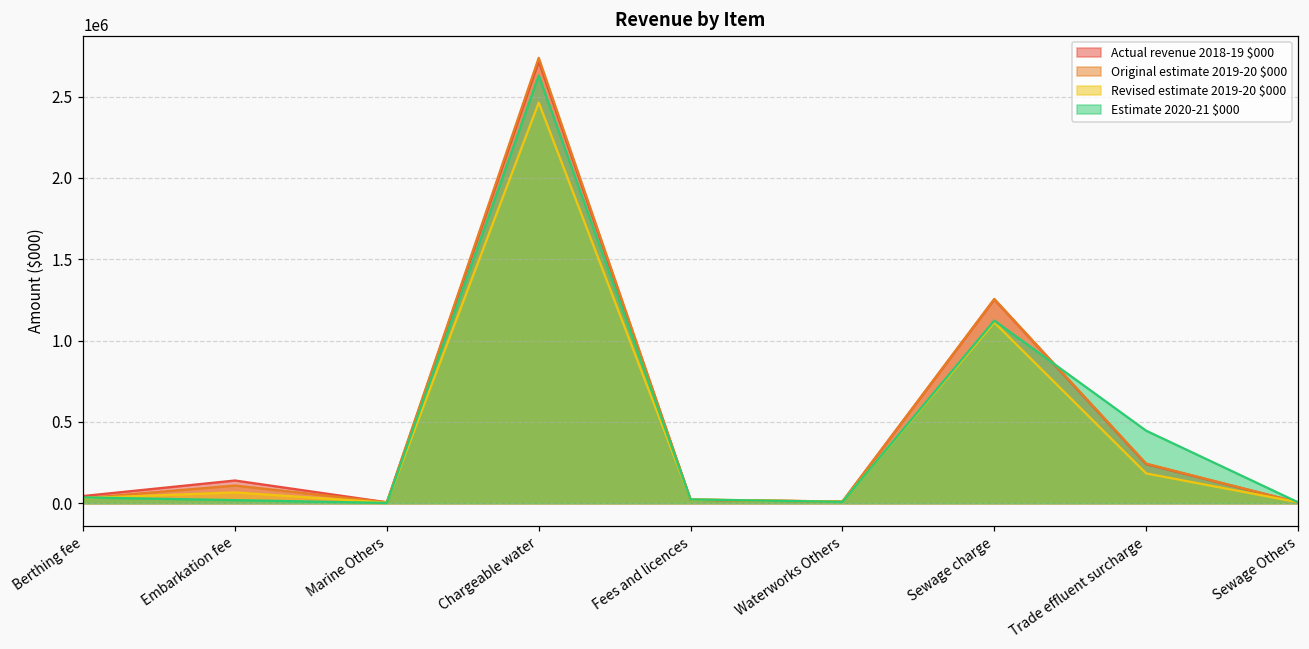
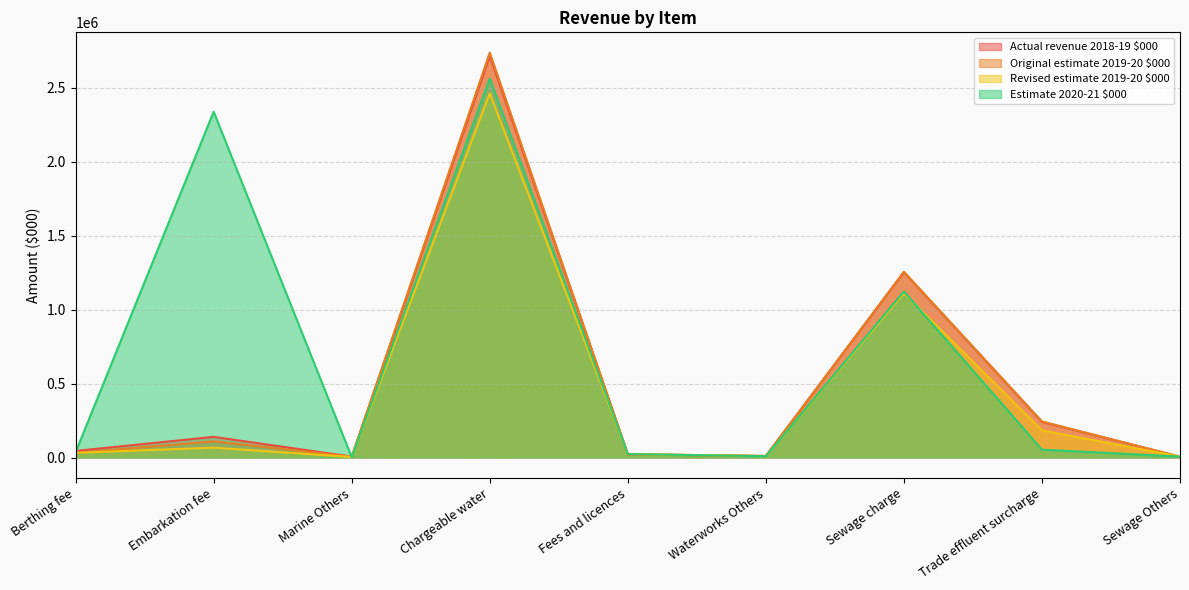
Estimate 2020-21 $000, Embarkation fee: 20000 -> 2340000
Estimate 2020-21 $000, Chargeable water: 2630000 -> 2560000
Estimate 2020-21 $000, Trade effluent surcharge: 450000 -> 50000
